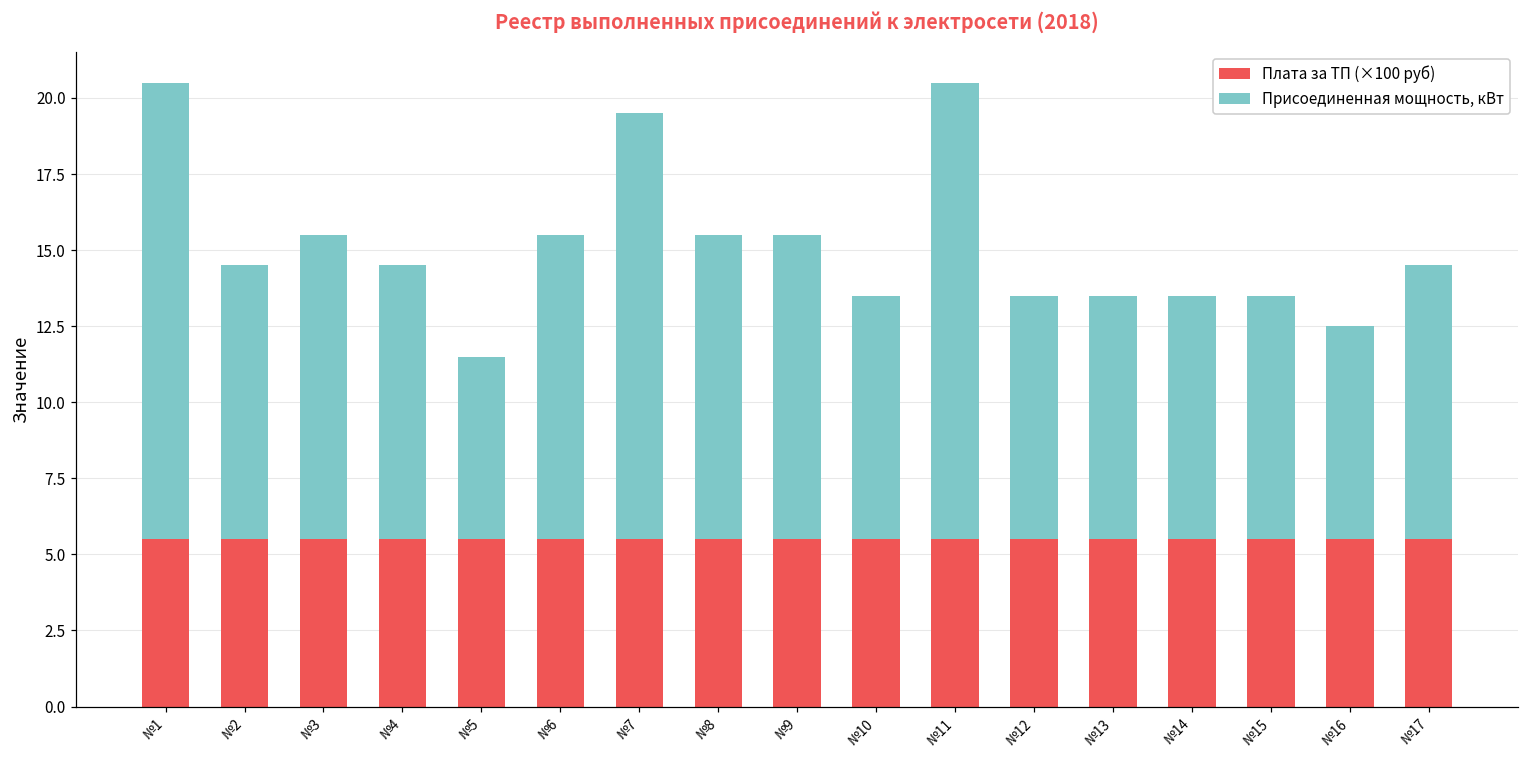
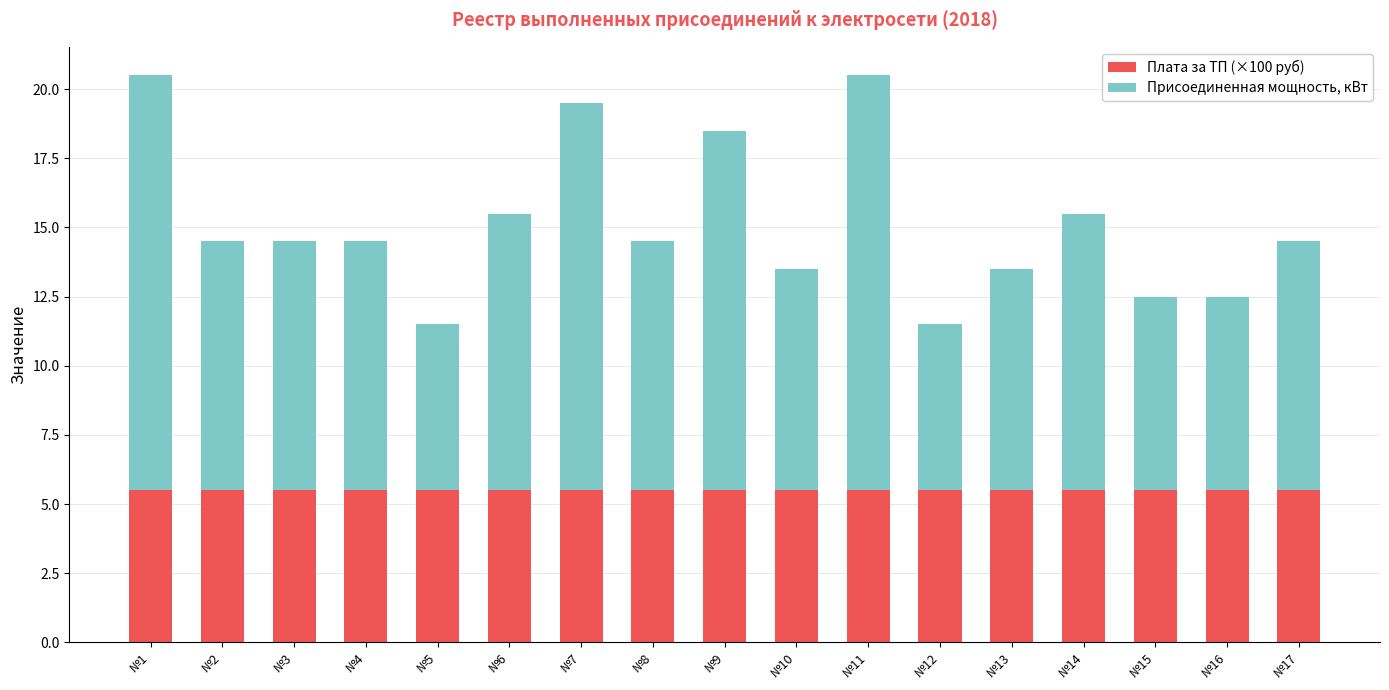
Присоединенная мощность, кВт, №3: 10 -> 9
Присоединенная мощность, кВт, №8: 10 -> 9
Присоединенная мощность, кВт, №9: 10 -> 13
Присоединенная мощность, кВт, №12: 8 -> 6
Присоединенная мощность, кВт, №14: 8 -> 10
Присоединенная мощность, кВт, №15: 8 -> 7
